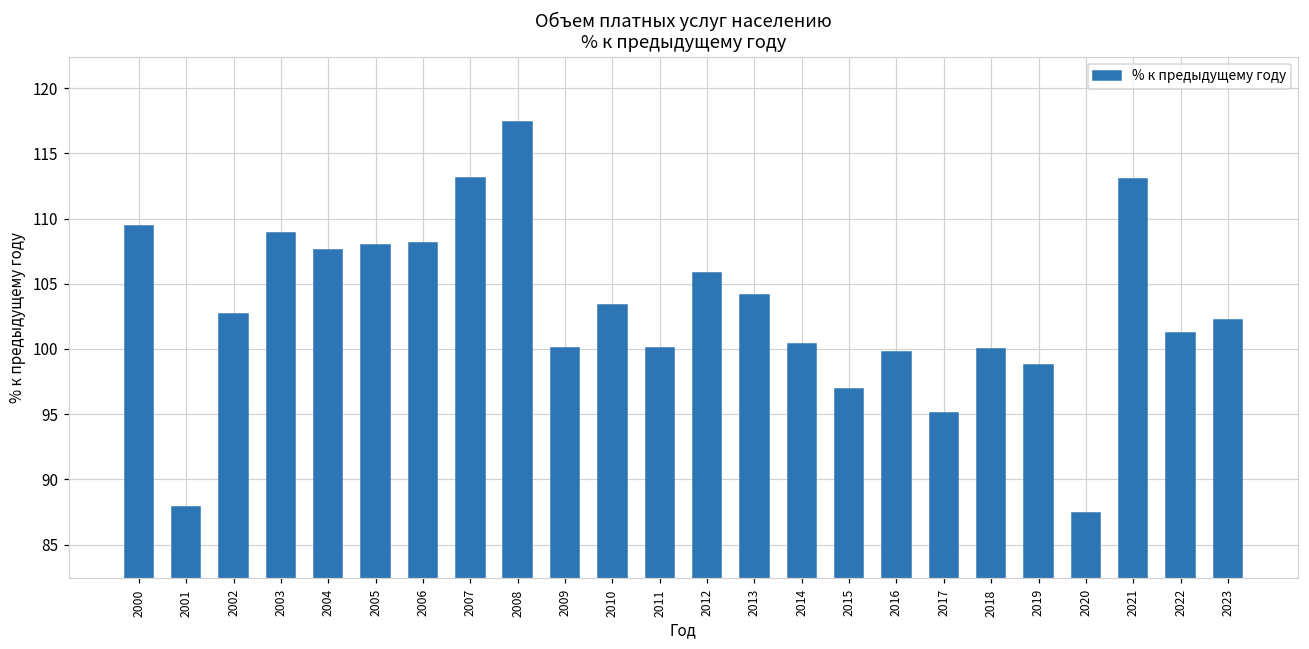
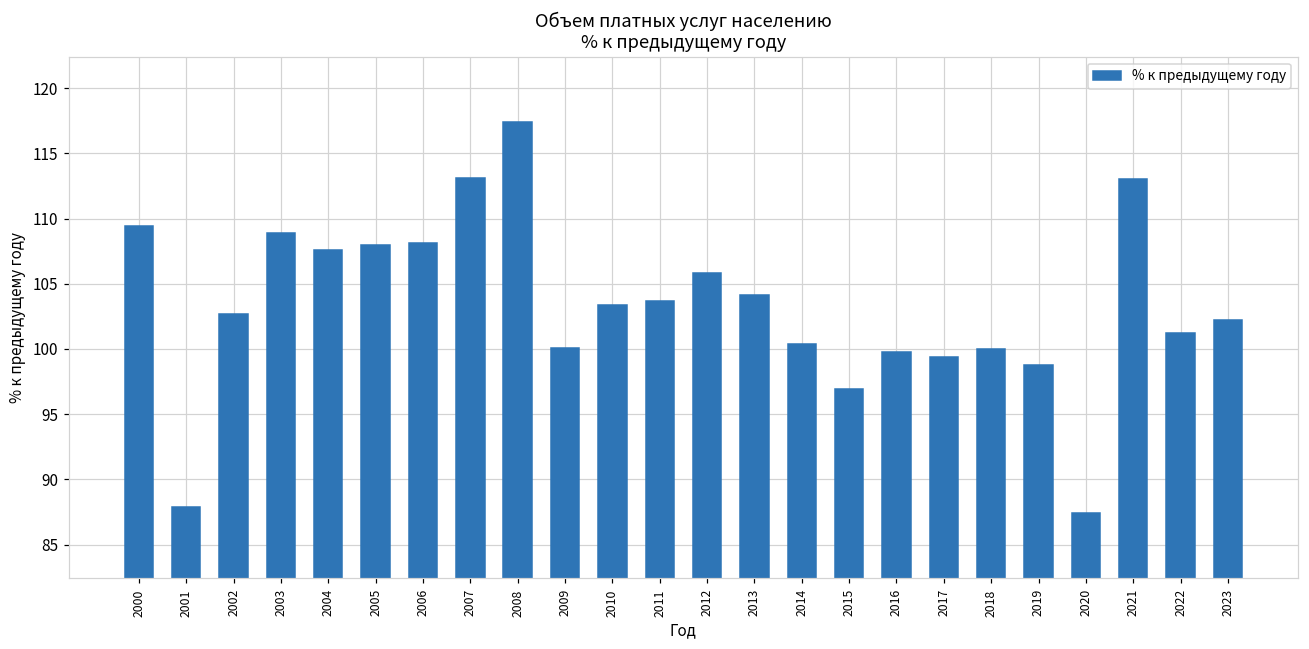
2011: 100.1 -> 103.7
2017: 95.1 -> 99.4
